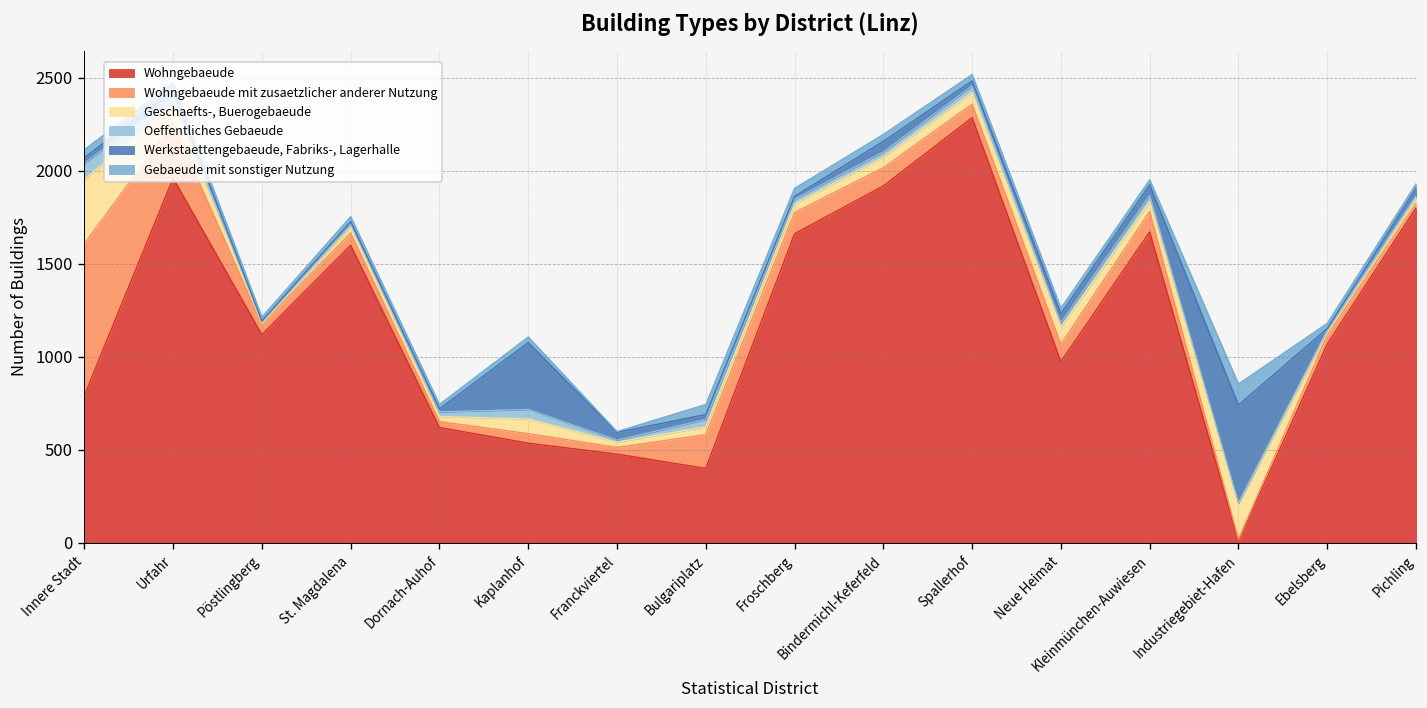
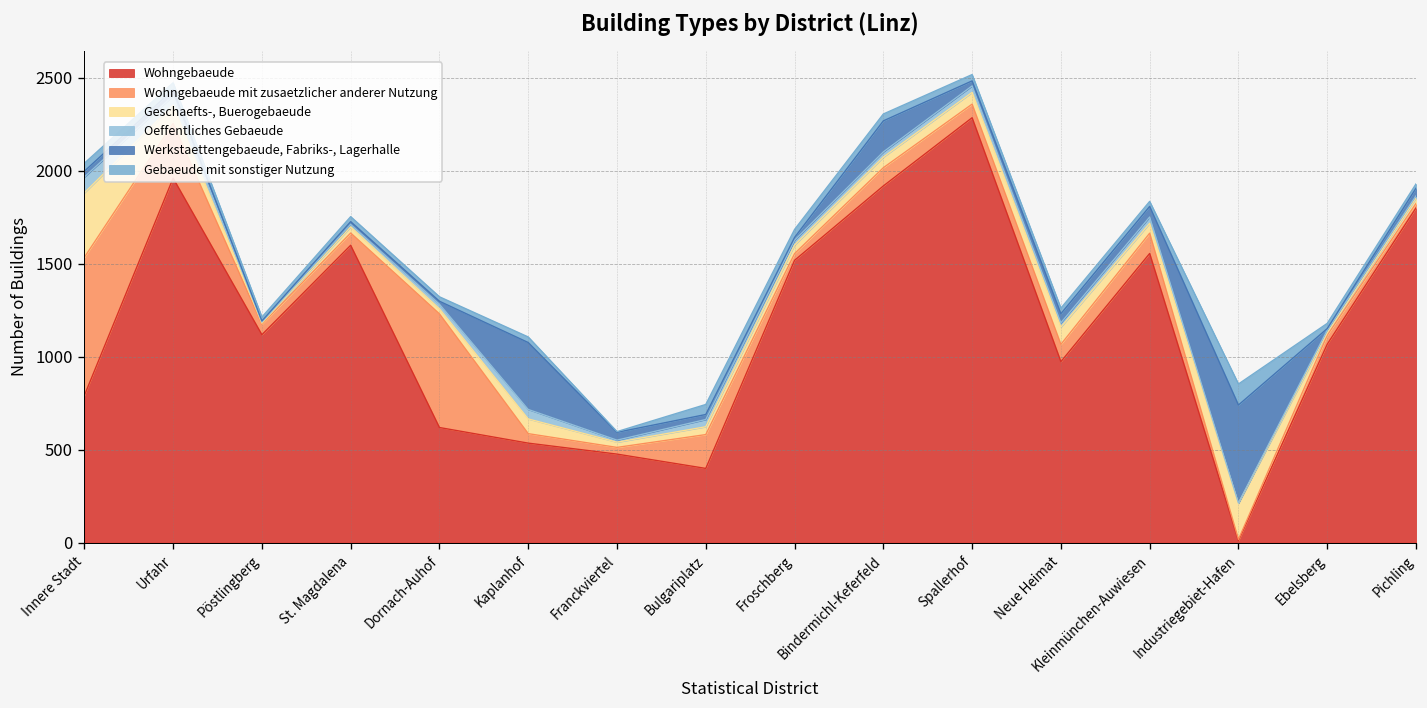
Wohngebaeude mit zusaetzlicher anderer Nutzung, Innere Stadt: 820 -> 740
Wohngebaeude mit zusaetzlicher anderer Nutzung, Dornach-Auhof: 30 -> 610
Wohngebaeude, Froschberg: 1660 -> 1520
Wohngebaeude mit zusaetzlicher anderer Nutzung, Froschberg: 110 -> 40
Werkstaettengebaeude, Fabriks-, Lagerhalle, Bindermichl-Keferfeld: 60 -> 170
Wohngebaeude, Kleinmünchen-Auwiesen: 1670 -> 1560
